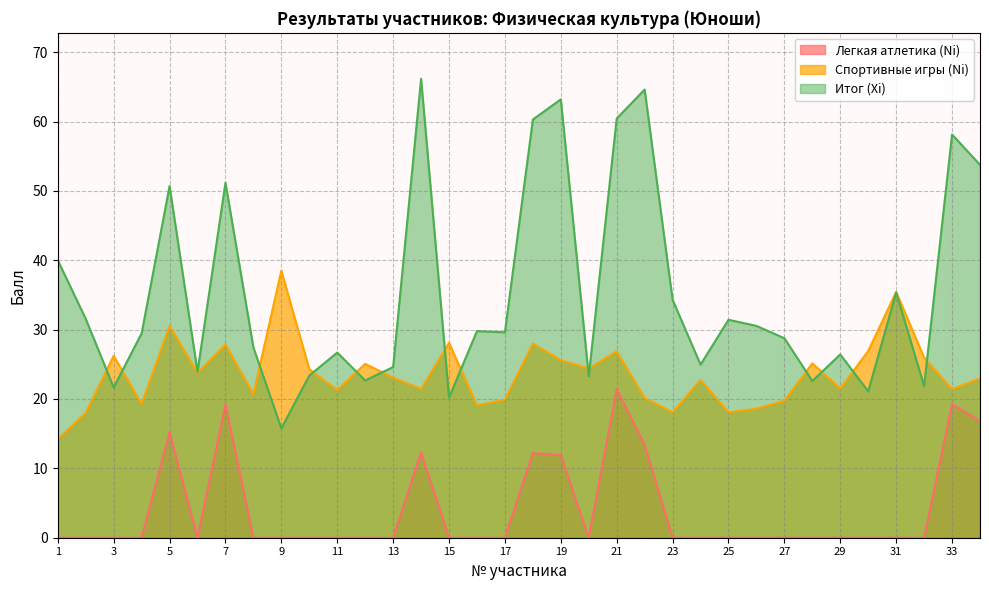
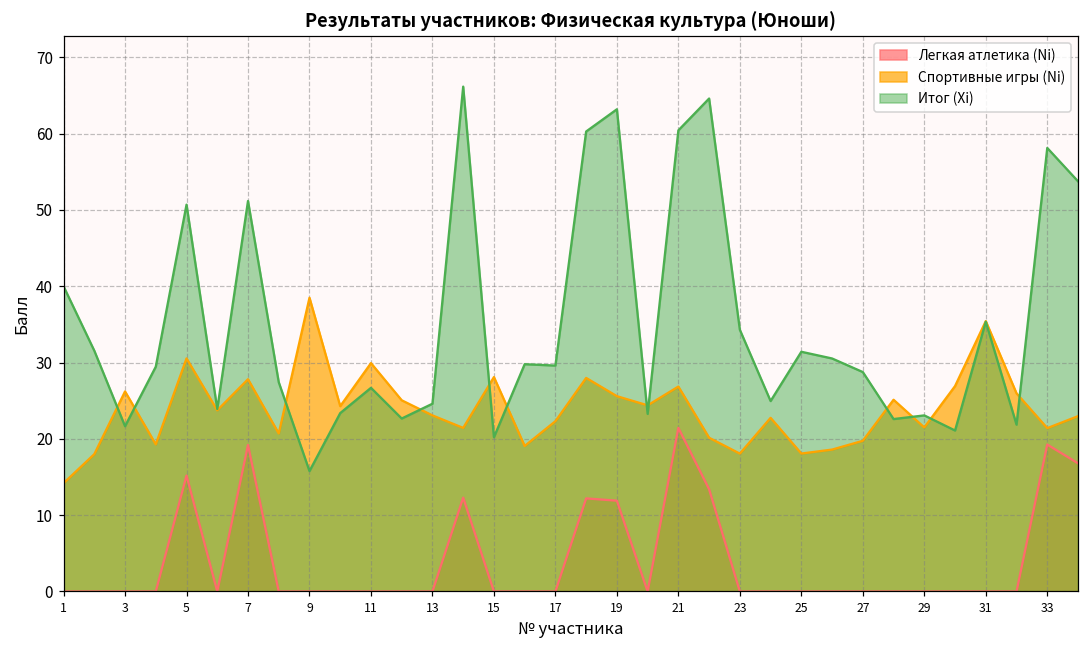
Спортивные игры (Ni), 11: 21 -> 30
Спортивные игры (Ni), 17: 20 -> 22
Итог (Xi), 29: 26 -> 23
